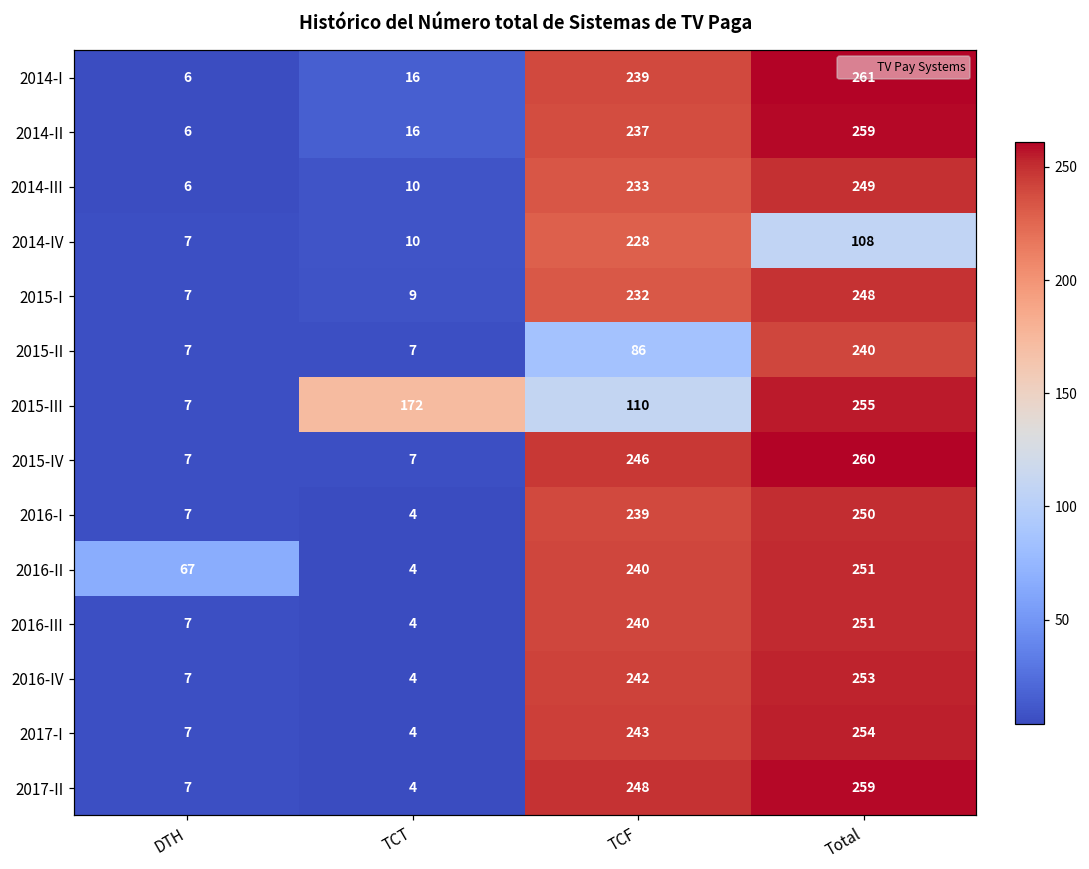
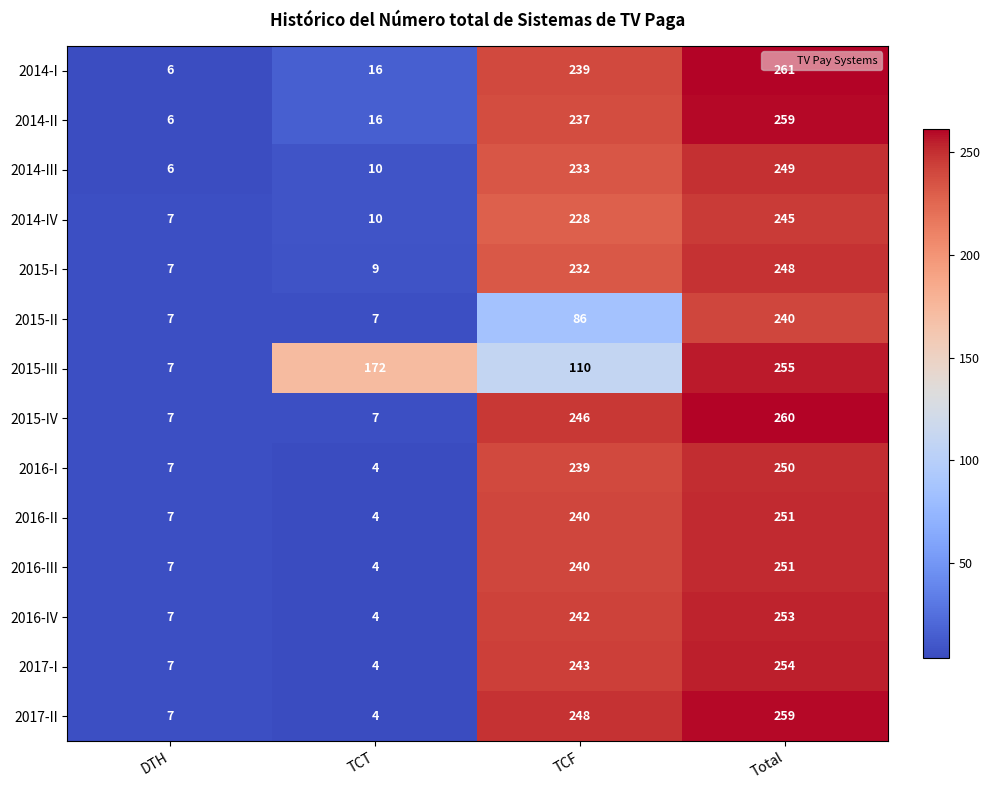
2014-IV, Total: 108 -> 245
2016-II, DTH: 67 -> 7
